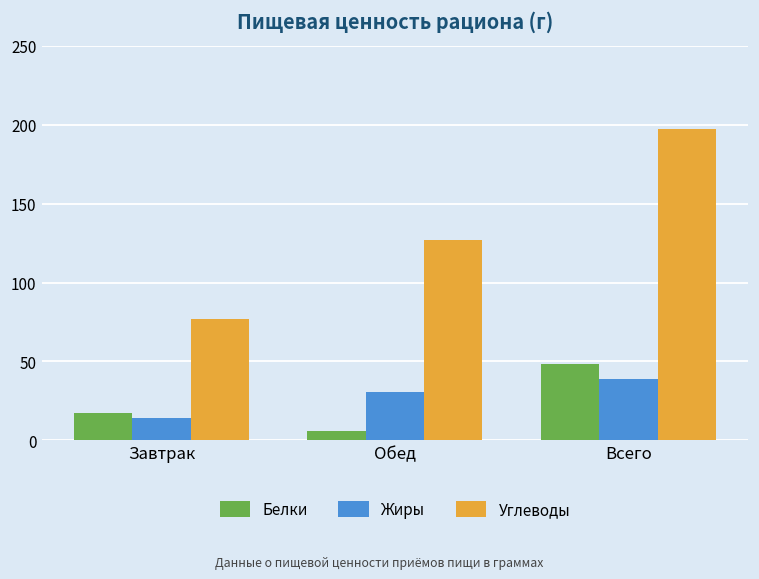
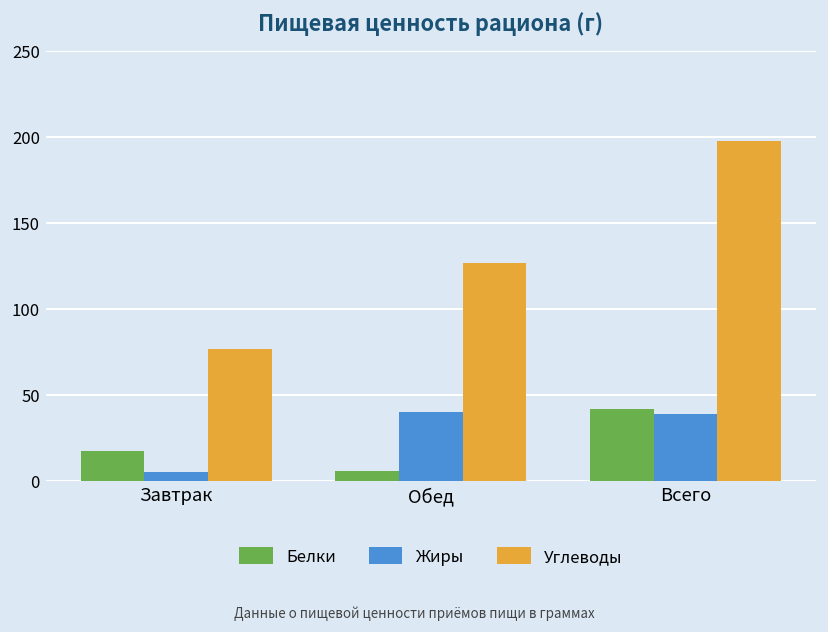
Жиры, Завтрак: 14 -> 5
Жиры, Обед: 31 -> 40
Белки, Всего: 48 -> 42
